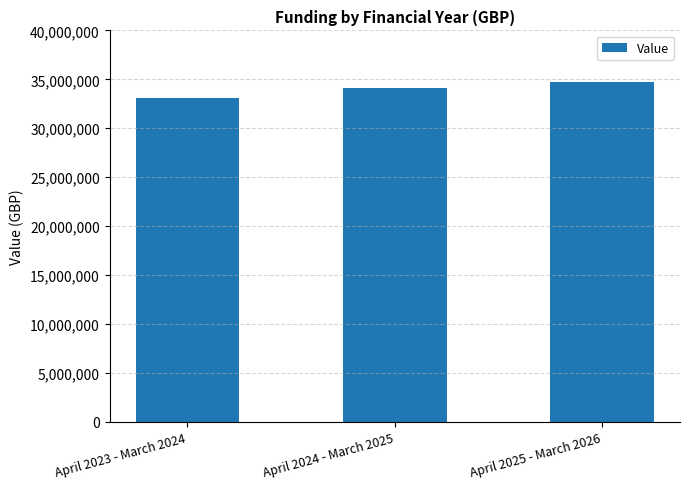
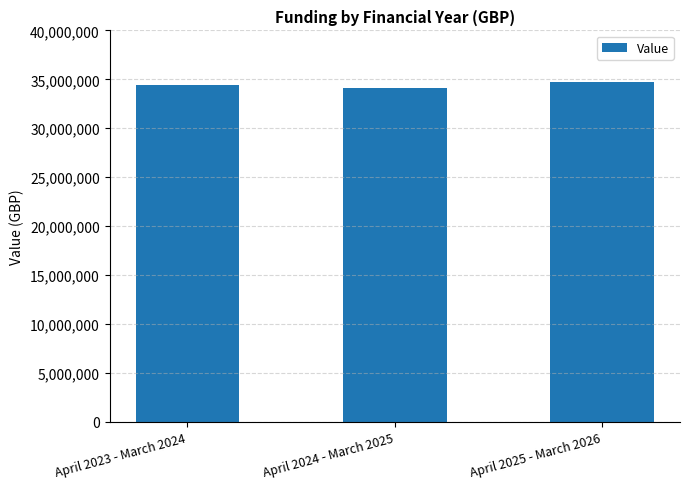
April 2023 - March 2024: 33,000,000 -> 34,000,000
